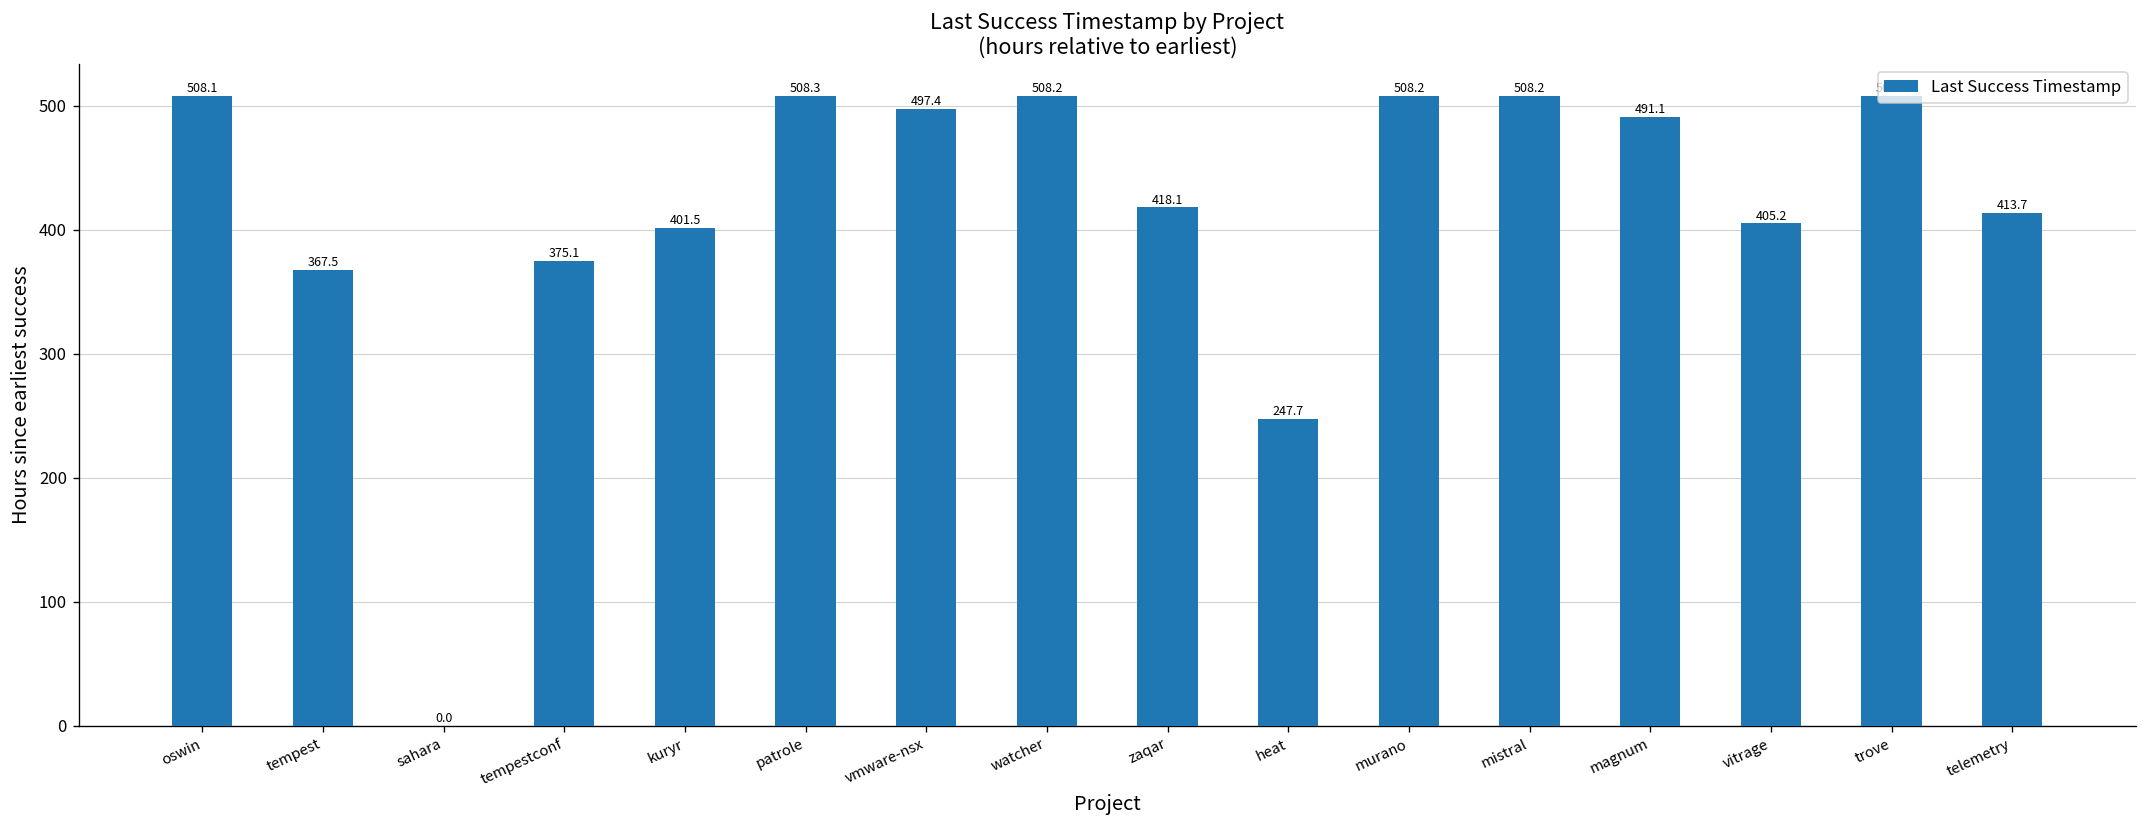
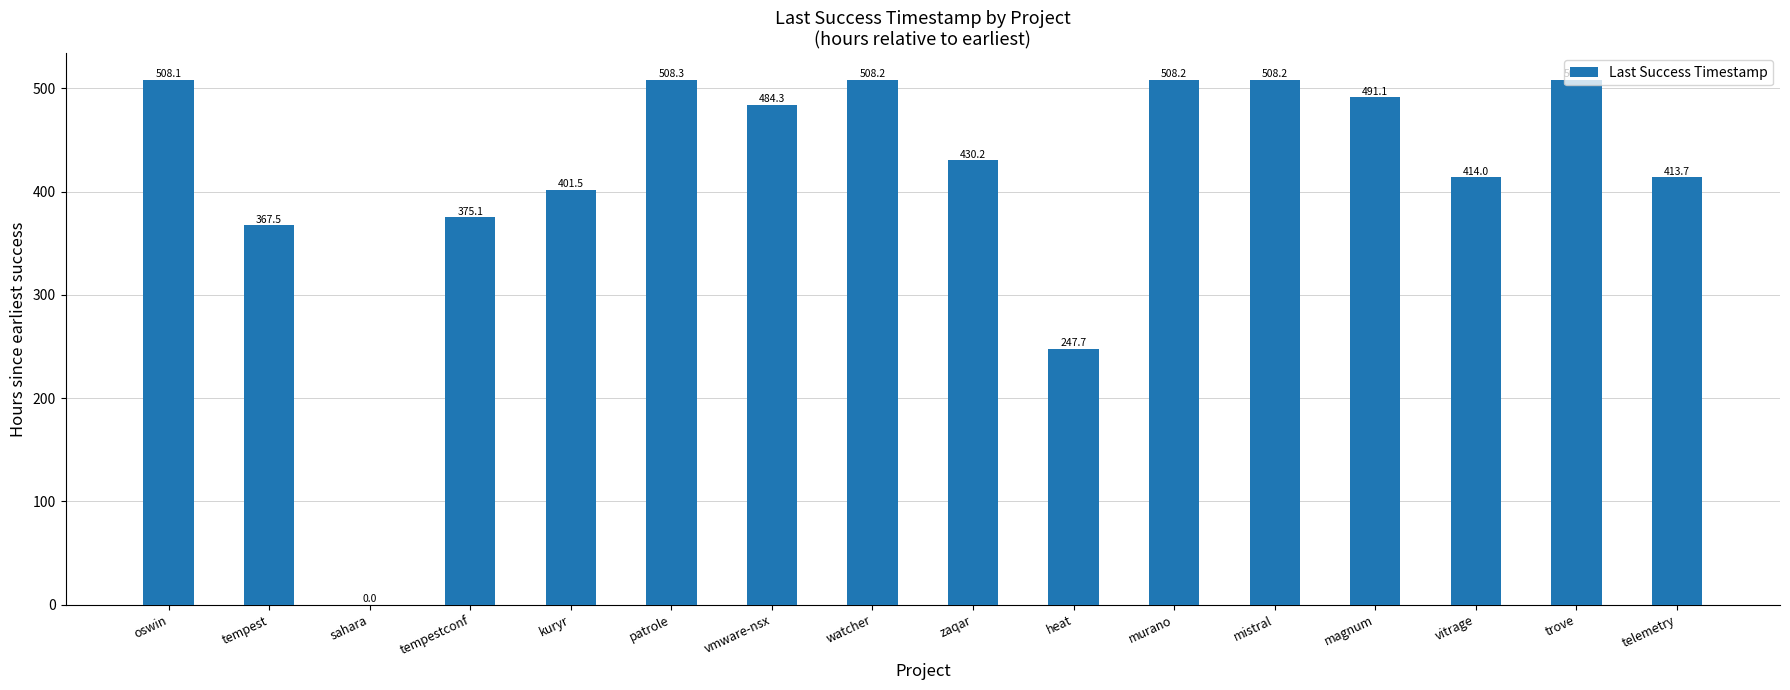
vmware-nsx: 497.4 -> 484.3
zaqar: 418.1 -> 430.2
vitrage: 405.2 -> 414.0
